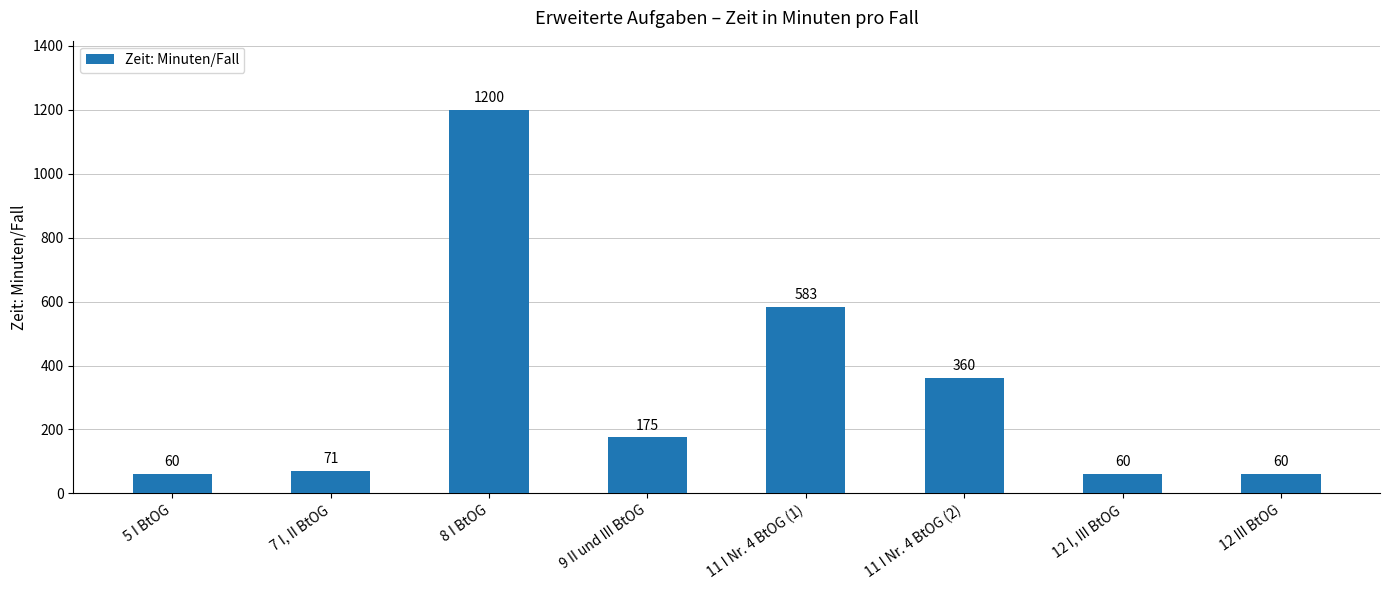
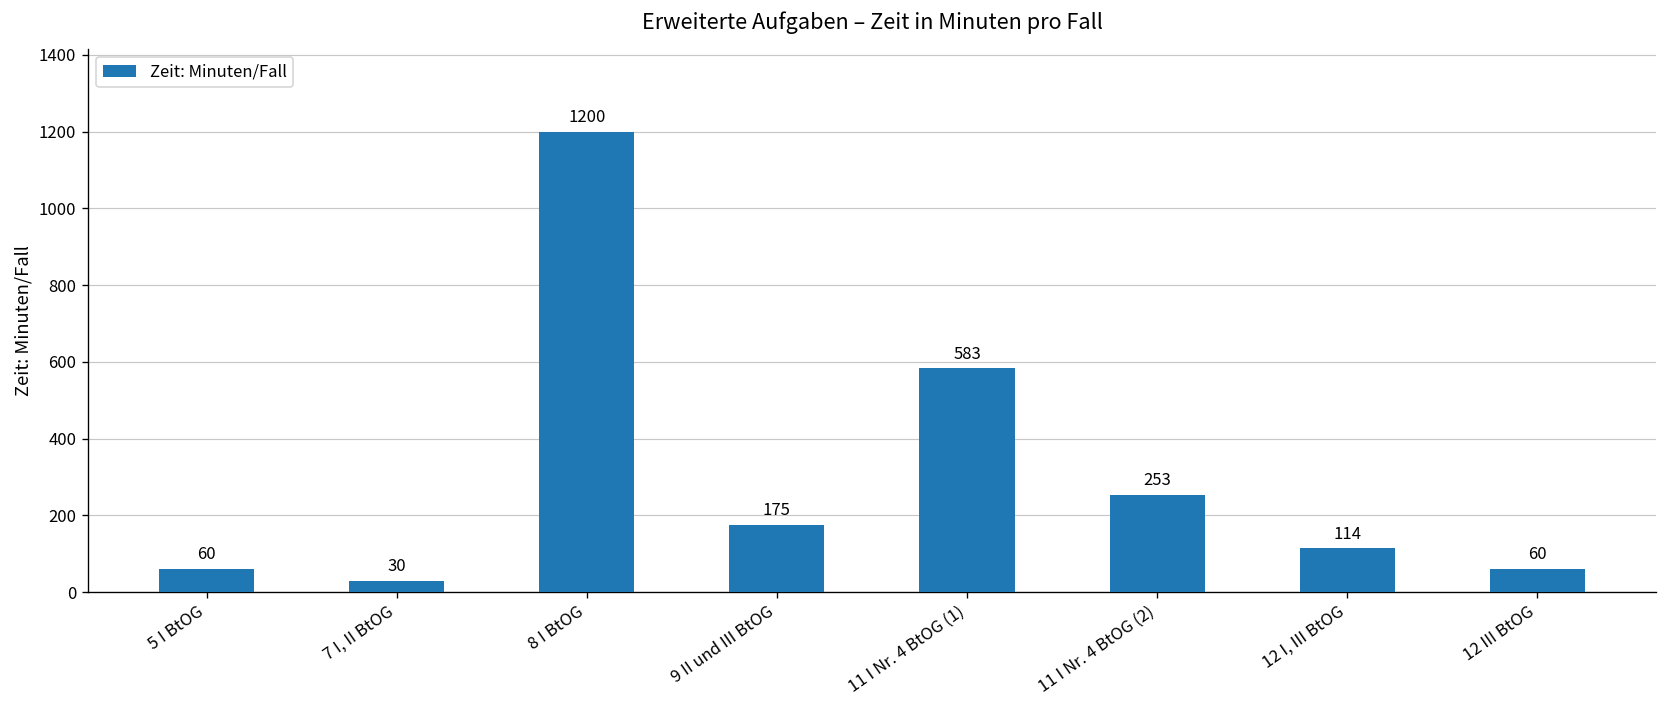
7 I, II BtOG: 71 -> 30
11 I Nr. 4 BtOG (2): 360 -> 253
12 I, III BtOG: 60 -> 114
